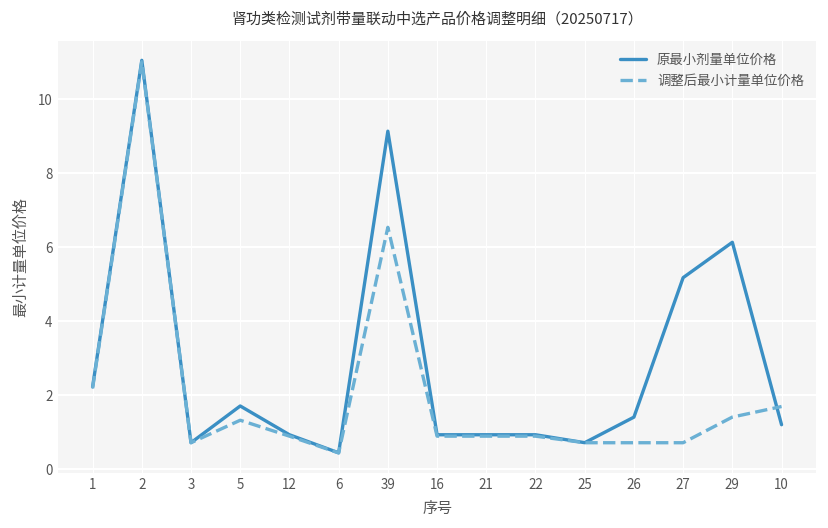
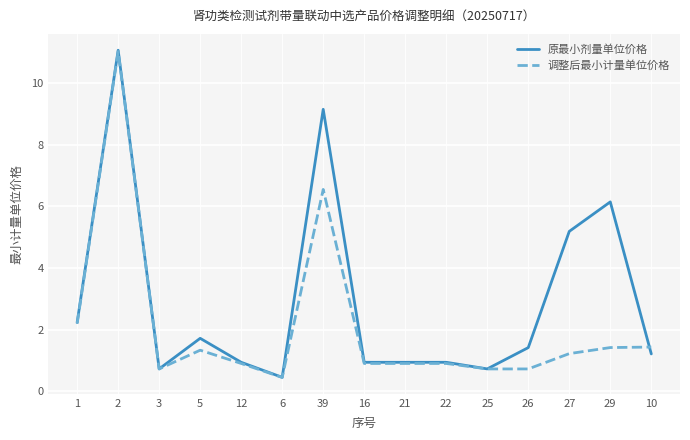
调整后最小计量单位价格, 27: 0.7 -> 1.2
调整后最小计量单位价格, 10: 1.7 -> 1.4
